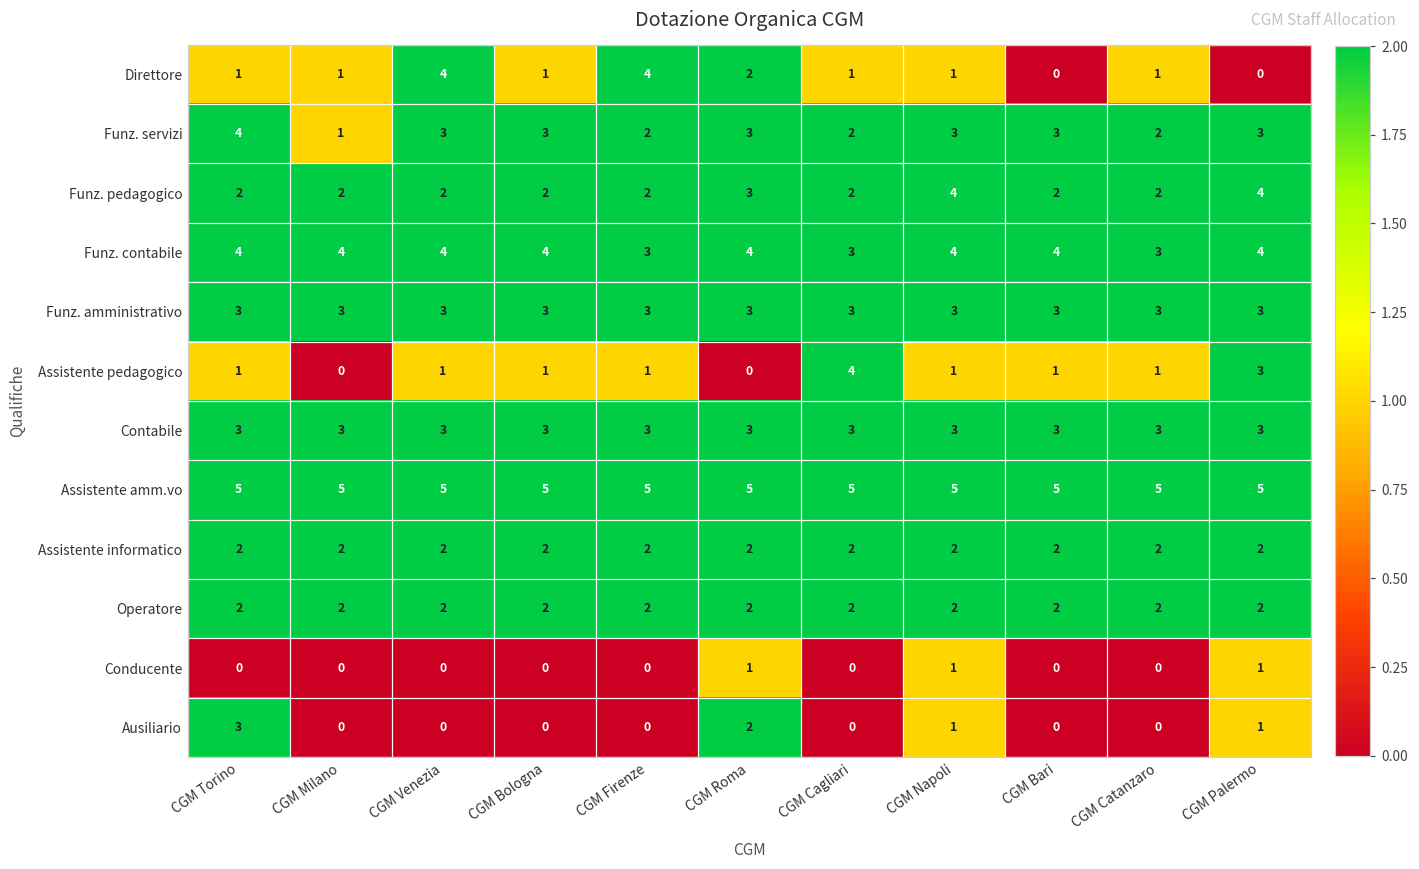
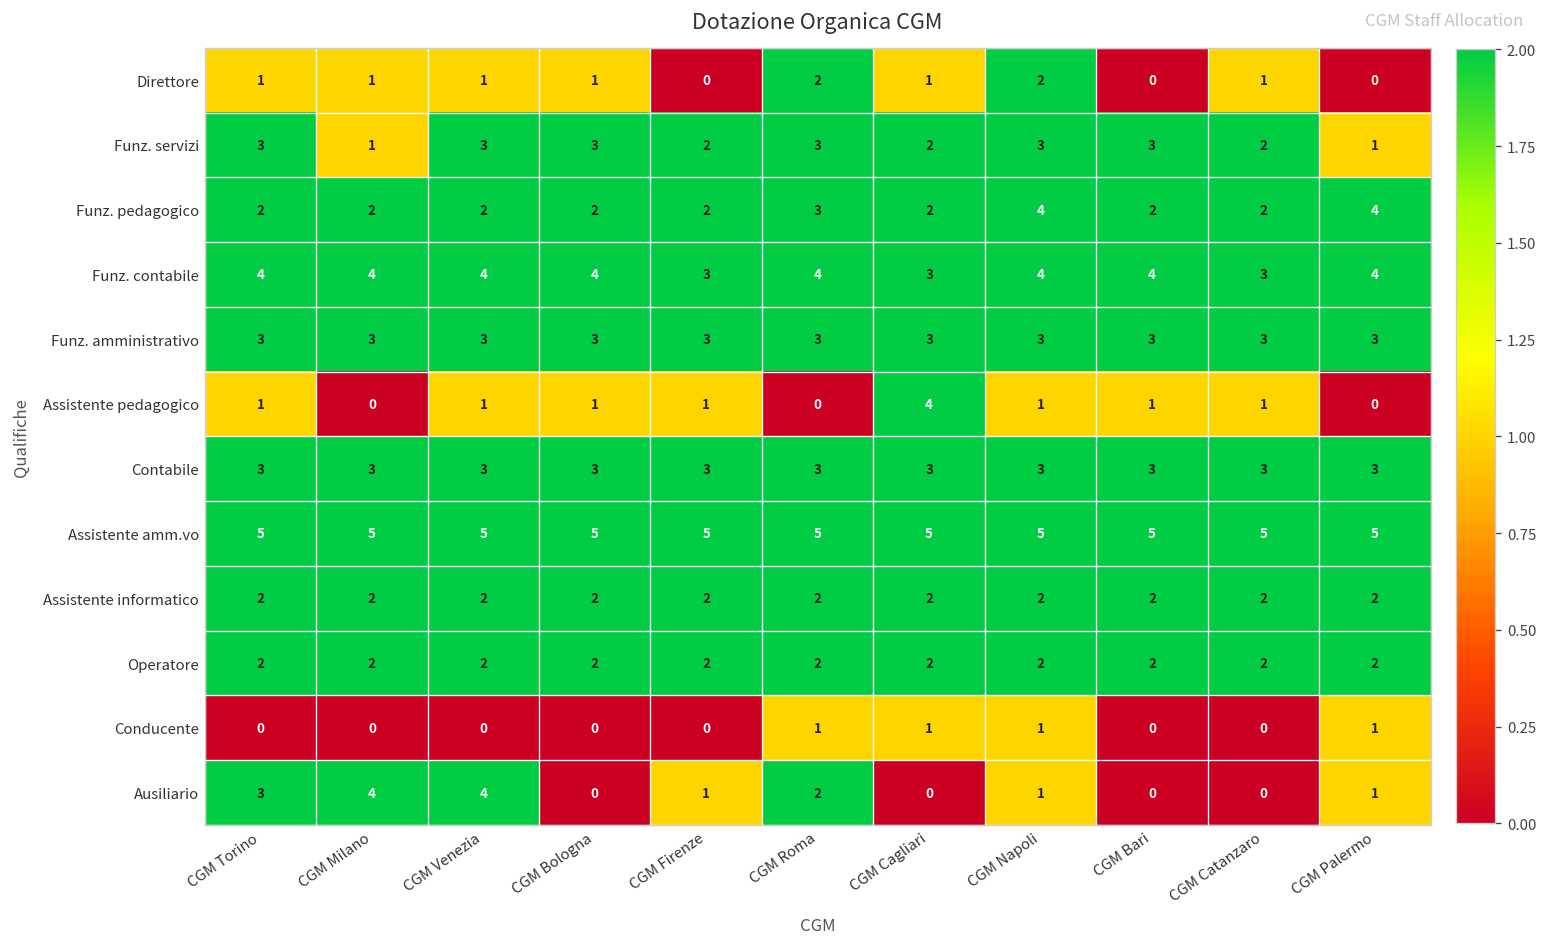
Direttore, CGM Venezia: 4 -> 1
Direttore, CGM Firenze: 4 -> 0
Direttore, CGM Napoli: 1 -> 2
Funz. servizi, CGM Torino: 4 -> 3
Funz. servizi, CGM Palermo: 3 -> 1
Assistente pedagogico, CGM Palermo: 3 -> 0
Conducente, CGM Cagliari: 0 -> 1
Ausiliario, CGM Milano: 0 -> 4
Ausiliario, CGM Venezia: 0 -> 4
Ausiliario, CGM Firenze: 0 -> 1
